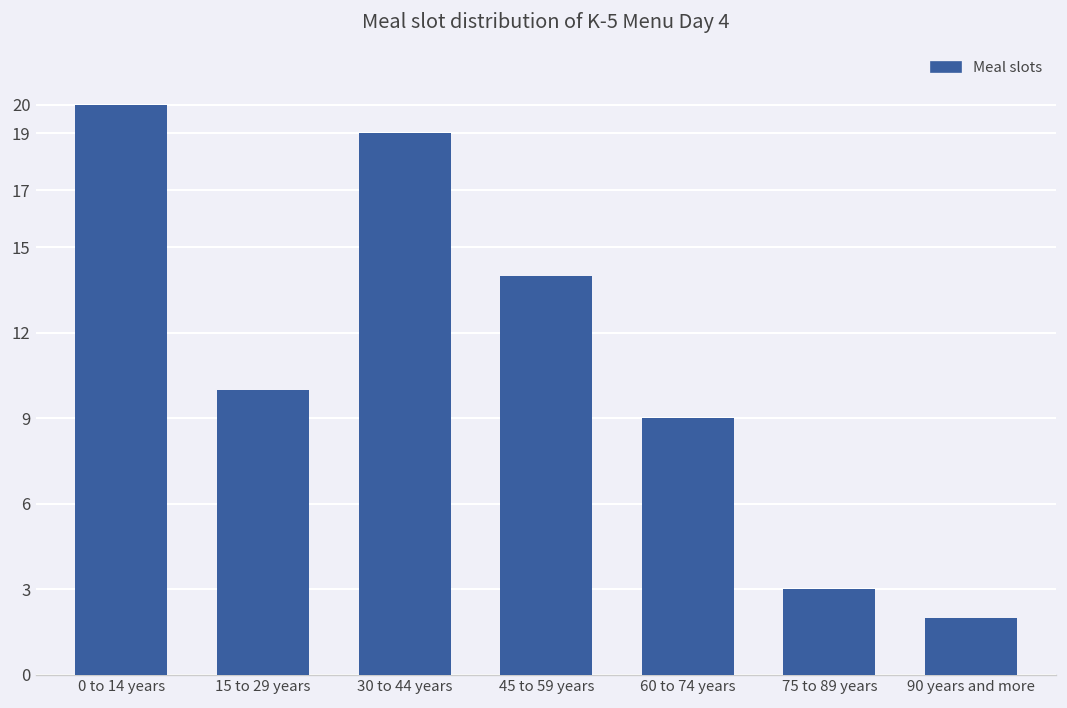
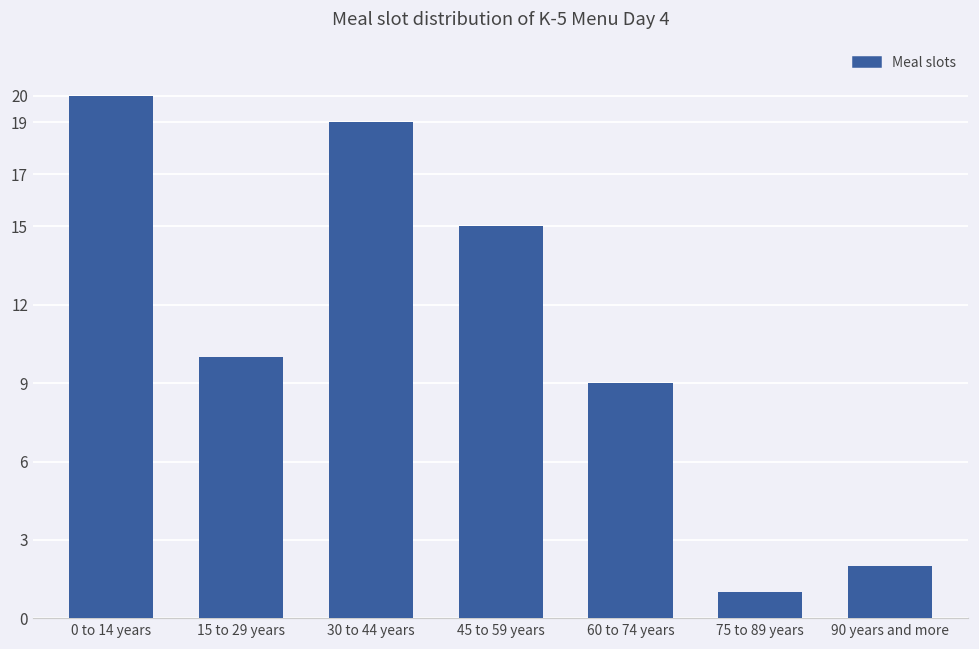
45 to 59 years: 14 -> 15
75 to 89 years: 3 -> 1
